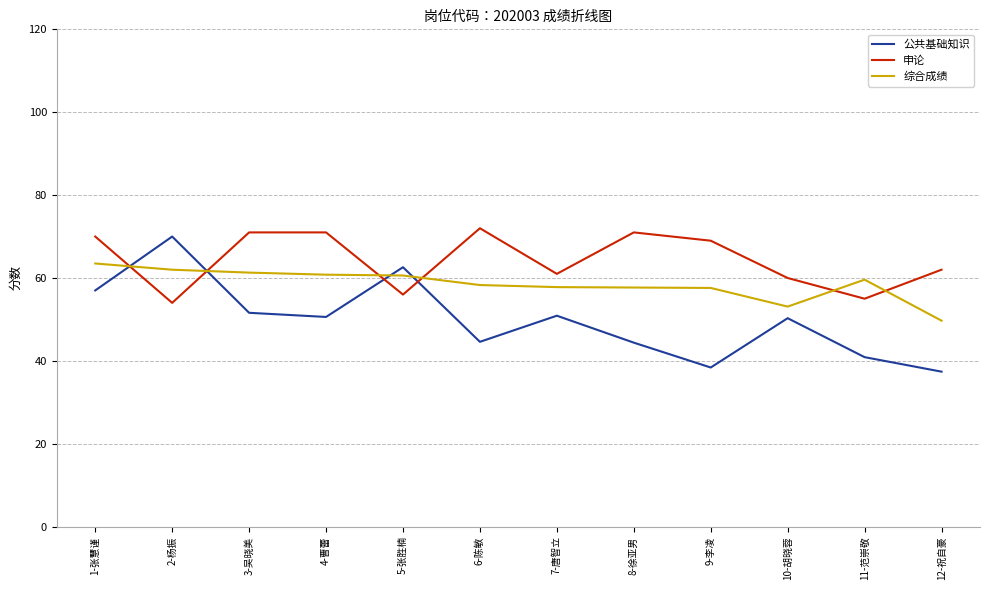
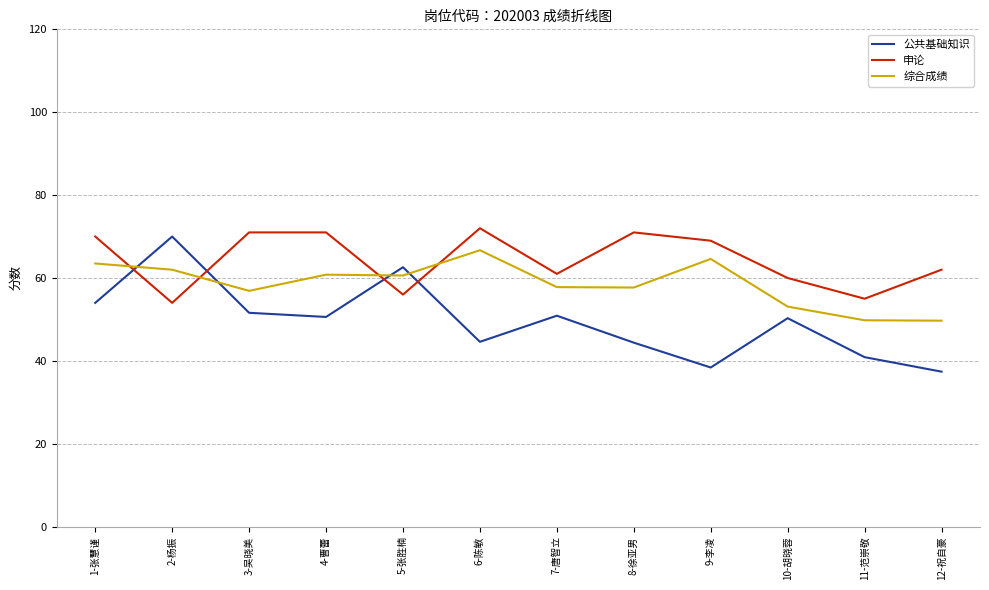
公共基础知识, 1-张慧谨: 57 -> 54
综合成绩, 3-吴晓美: 61 -> 57
综合成绩, 6-陈敏: 58 -> 67
综合成绩, 9-李凌: 58 -> 65
综合成绩, 11-范崇敬: 60 -> 50
